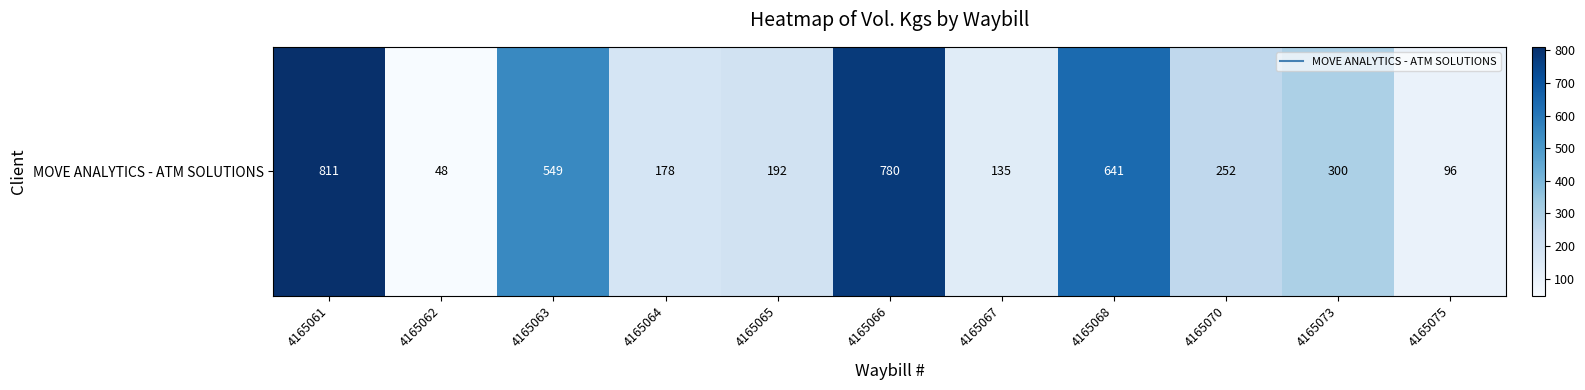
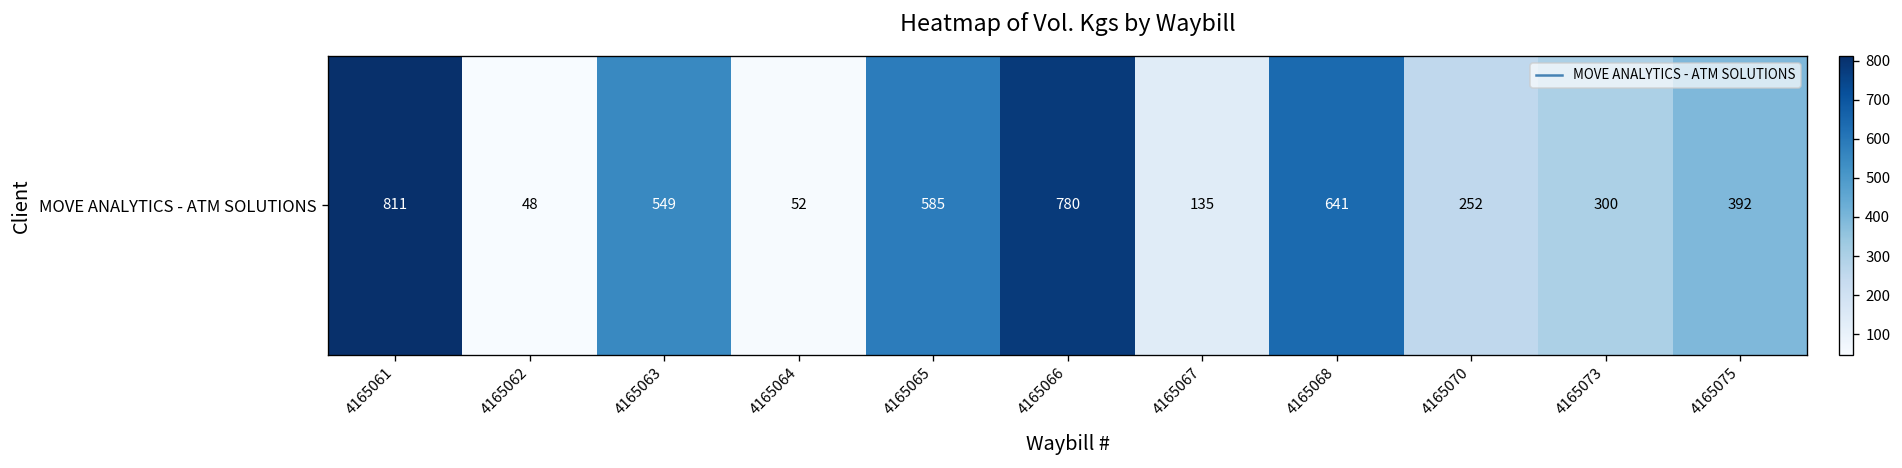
MOVE ANALYTICS - ATM SOLUTIONS, 4165064: 178 -> 52
MOVE ANALYTICS - ATM SOLUTIONS, 4165065: 192 -> 585
MOVE ANALYTICS - ATM SOLUTIONS, 4165075: 96 -> 392
